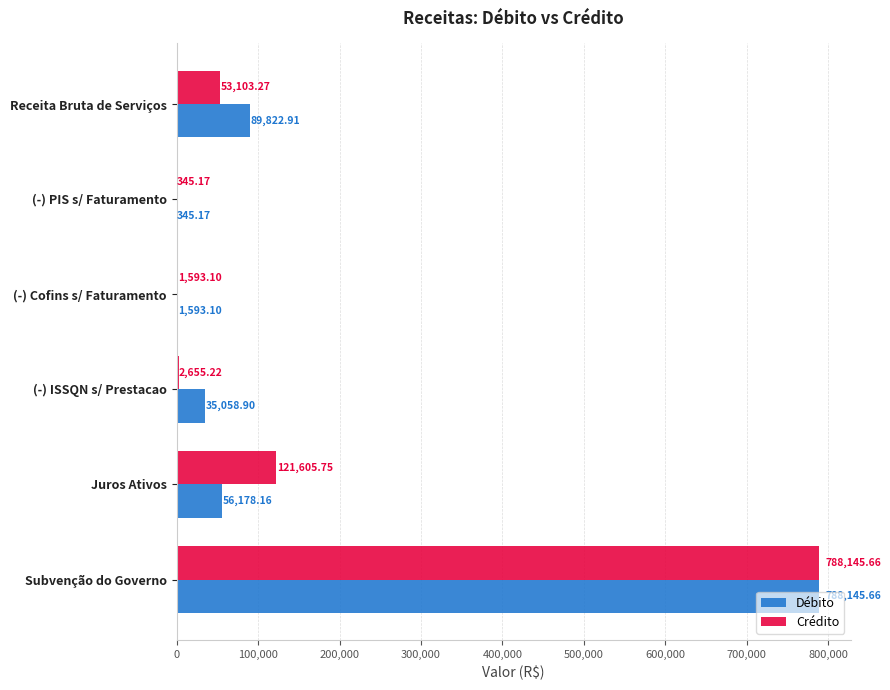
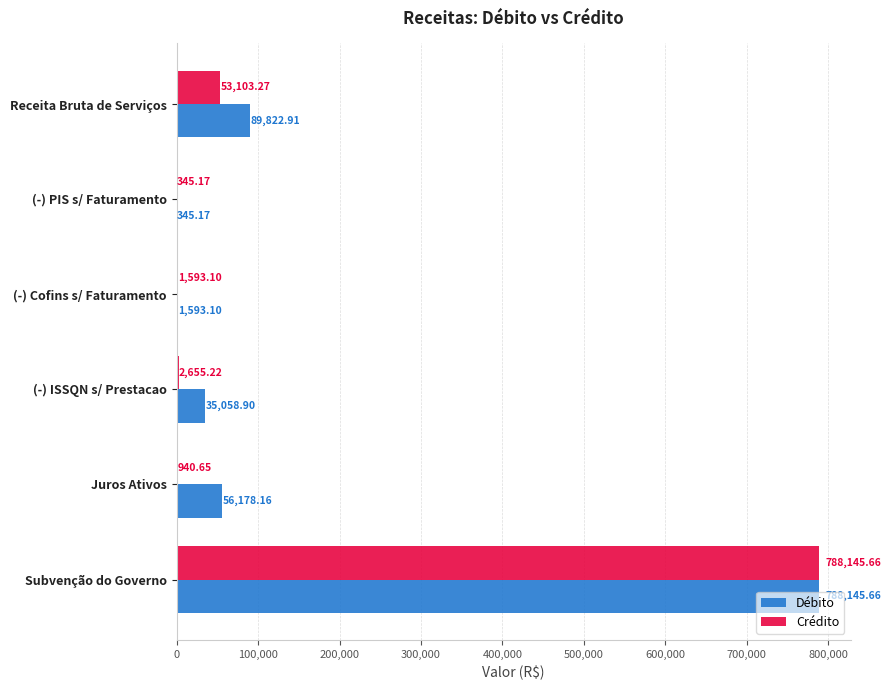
Crédito, Juros Ativos: 121,605.75 -> 940.65
